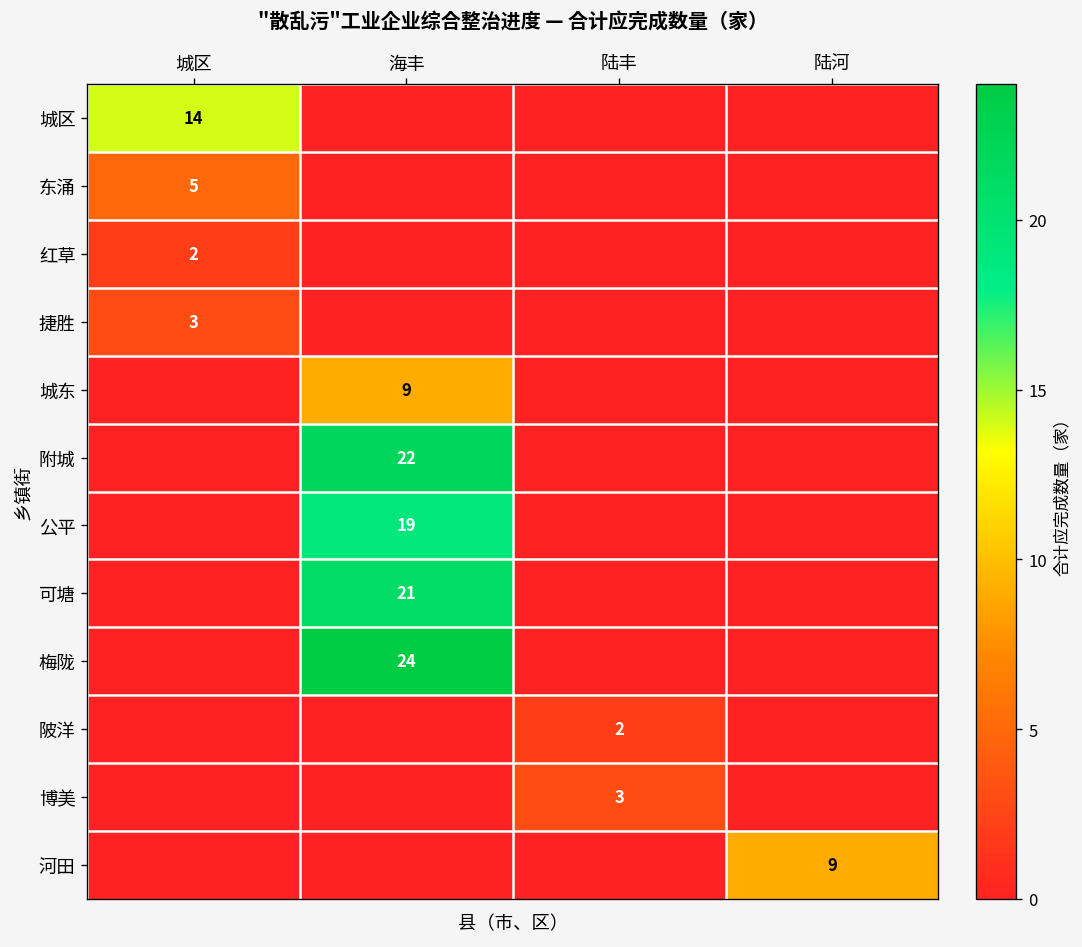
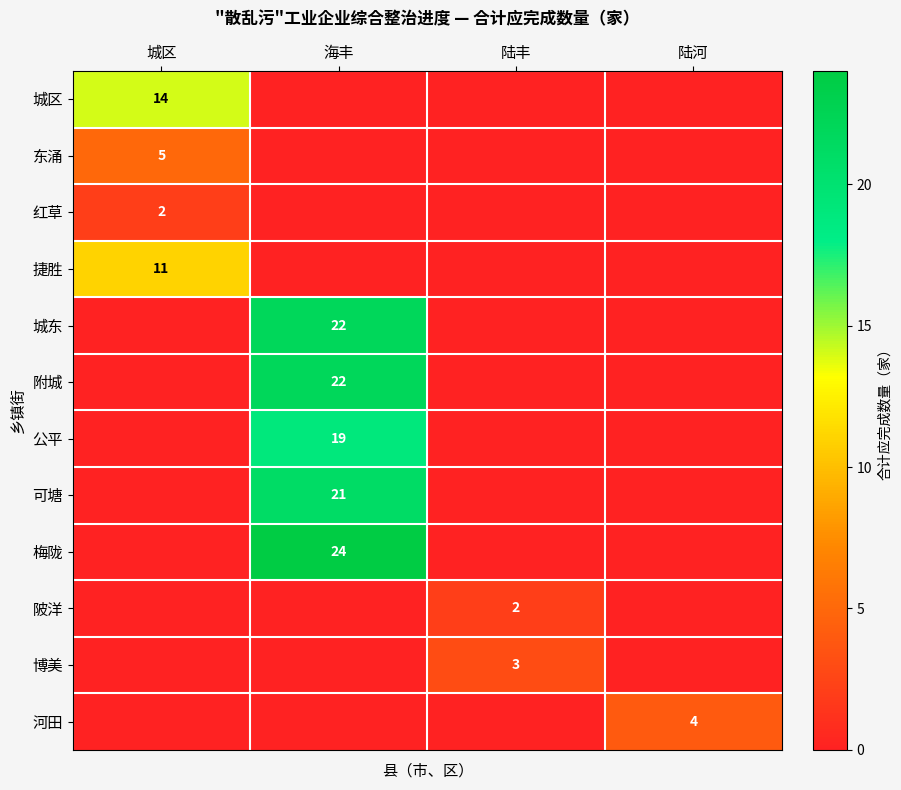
捷胜, 城区: 3 -> 11
城东, 海丰: 9 -> 22
河田, 陆河: 9 -> 4
